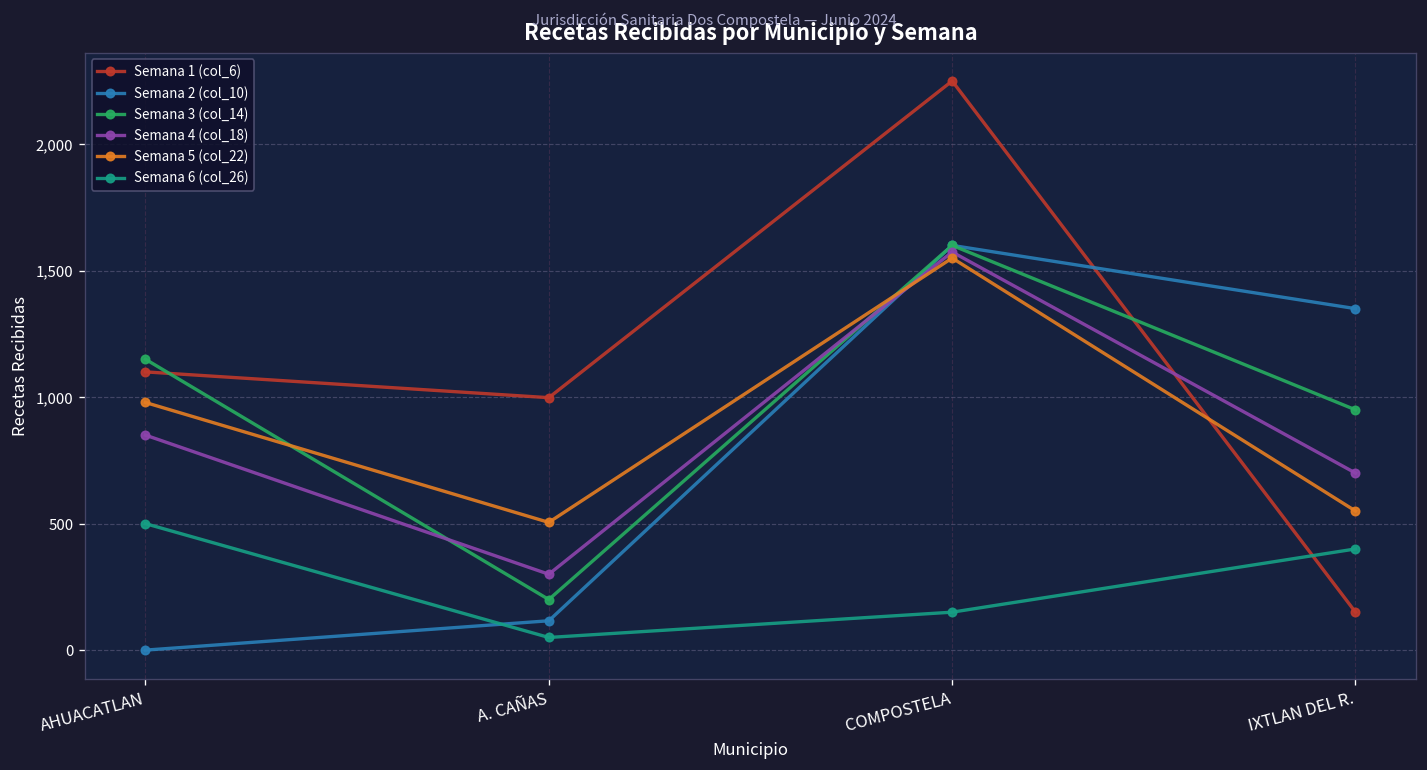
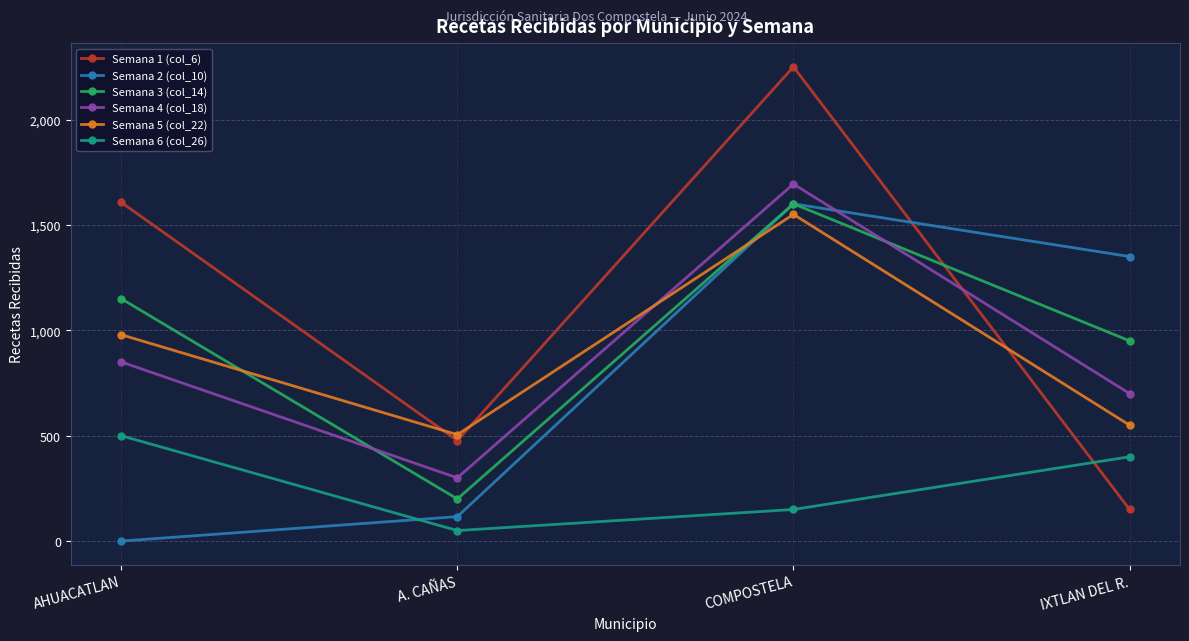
Semana 1 (col_6), AHUACATLAN: 1,100 -> 1,610
Semana 1 (col_6), A. CAÑAS: 1,000 -> 480
Semana 4 (col_18), COMPOSTELA: 1,570 -> 1,690
